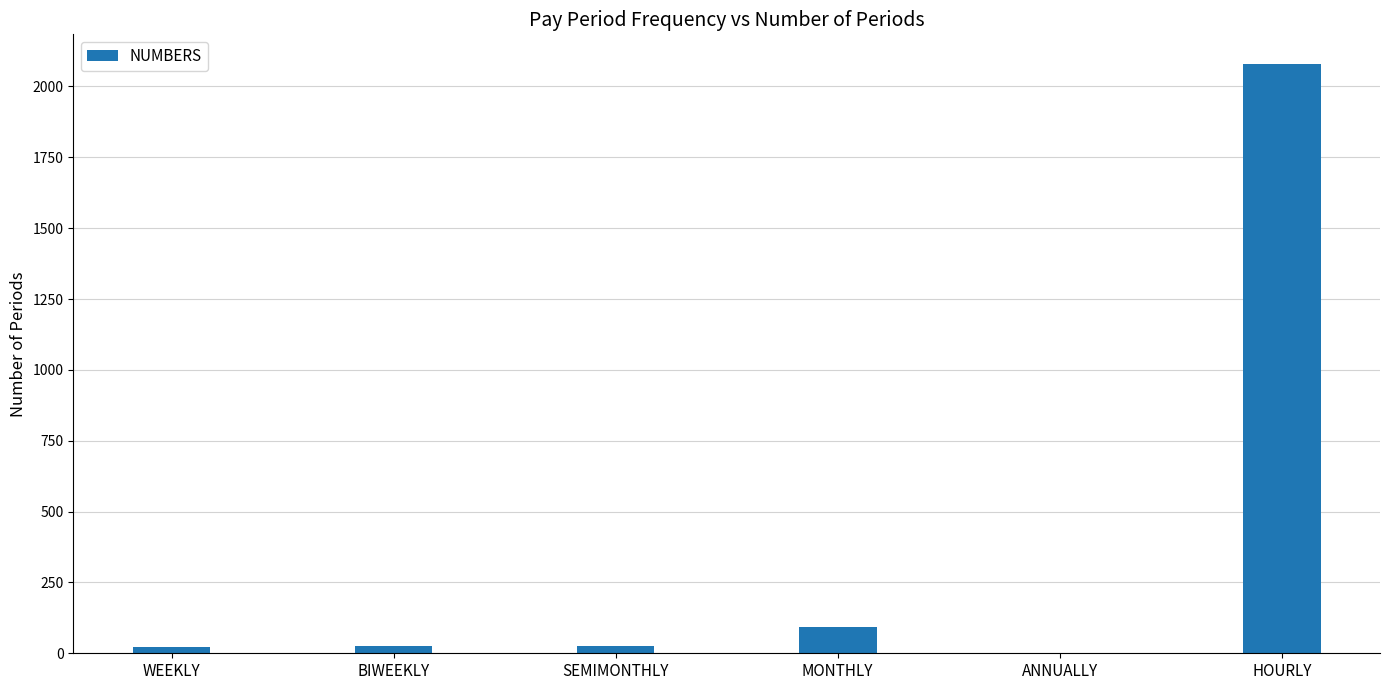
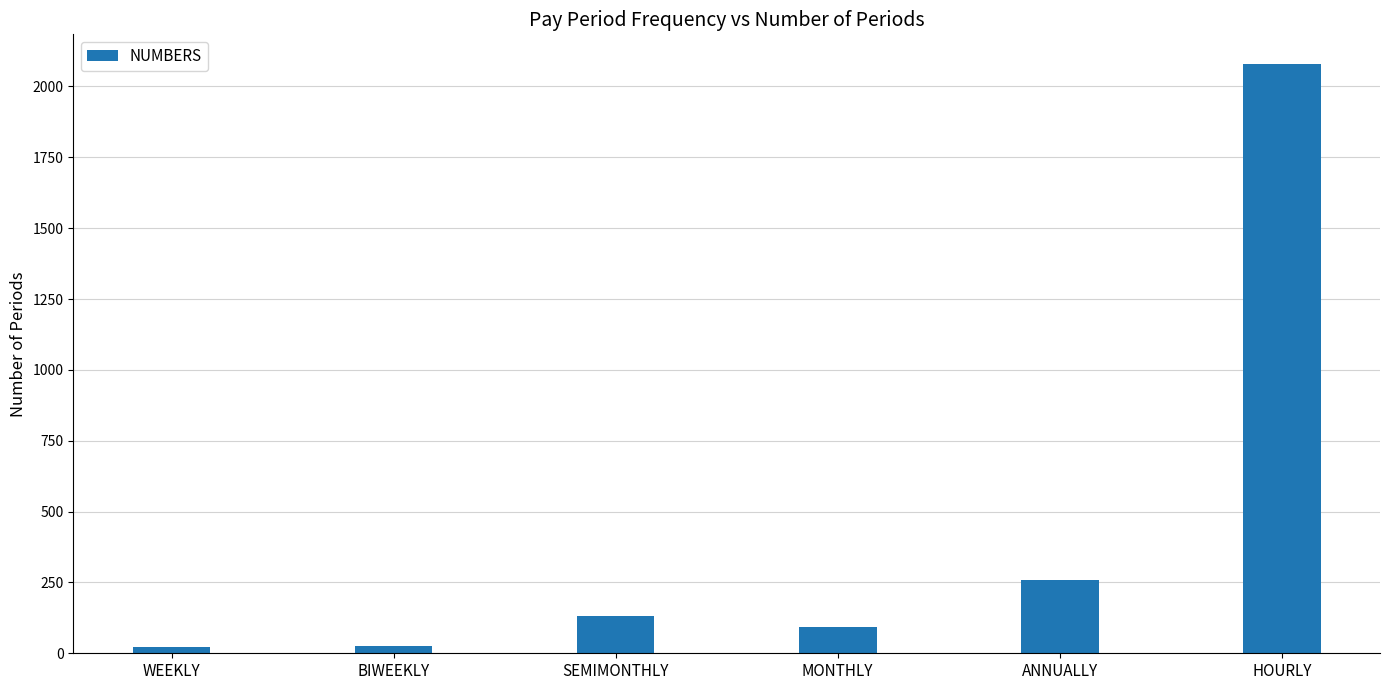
SEMIMONTHLY: 20 -> 130
ANNUALLY: 0 -> 260
